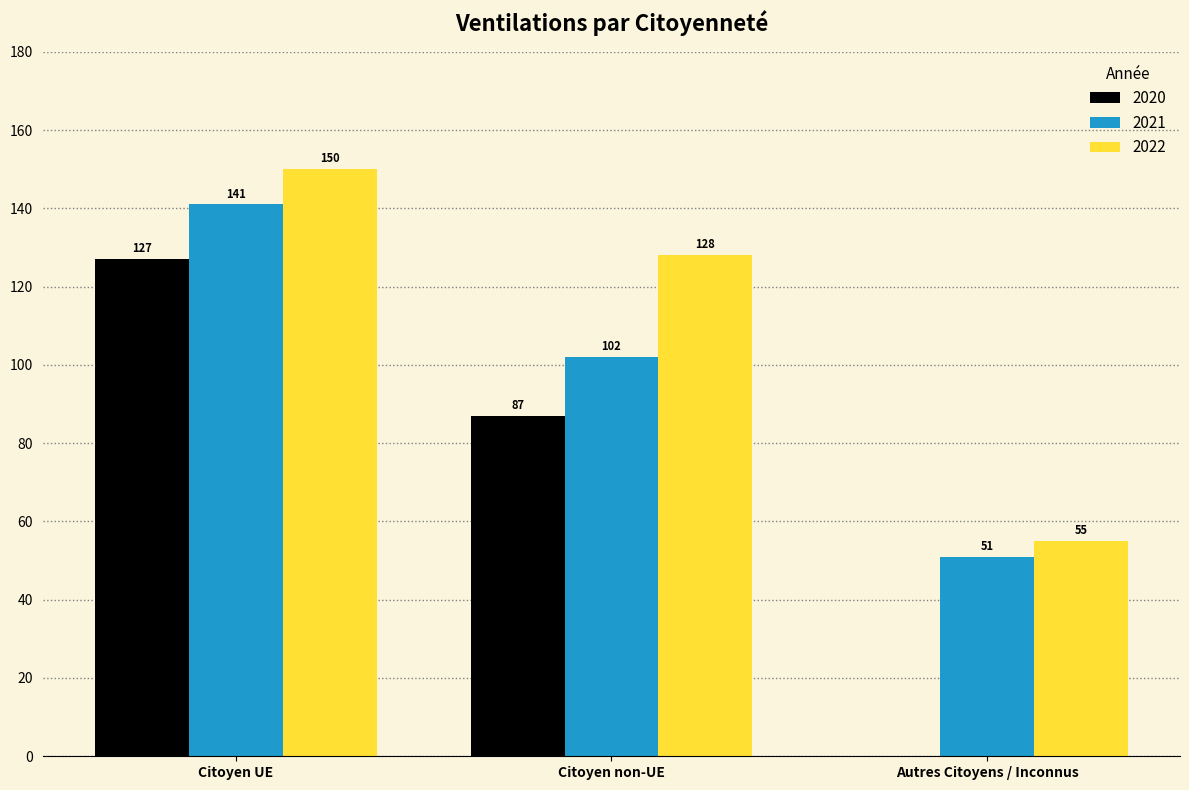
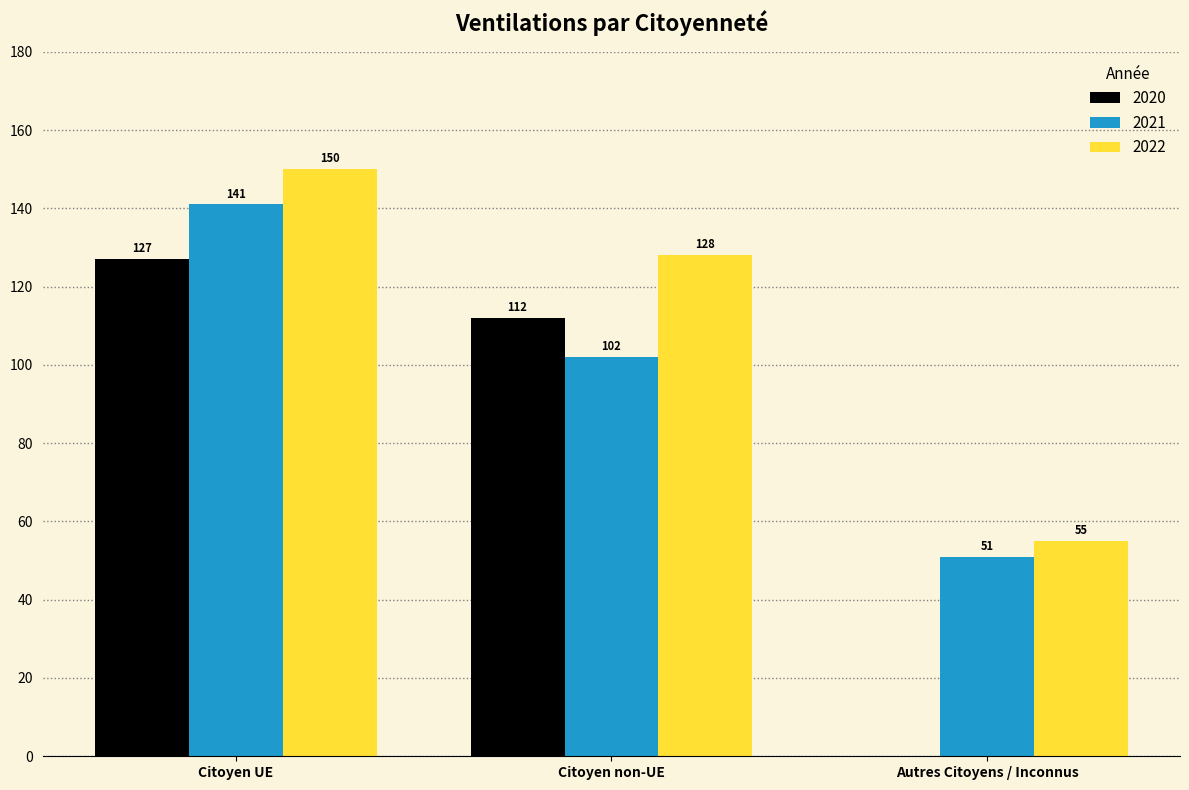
2020, Citoyen non-UE: 87 -> 112
